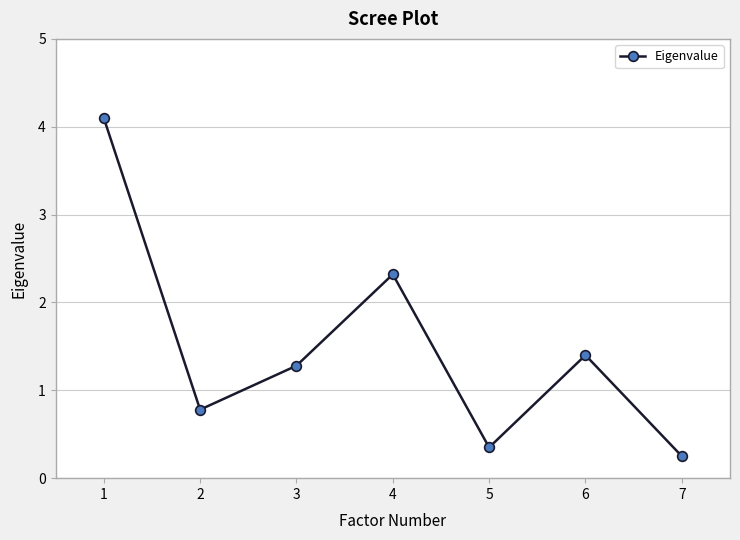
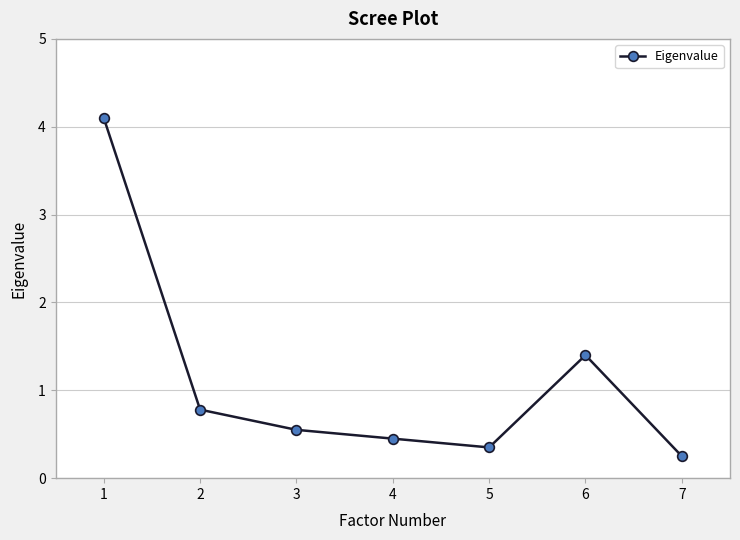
3: 1.3 -> 0.6
4: 2.3 -> 0.5
